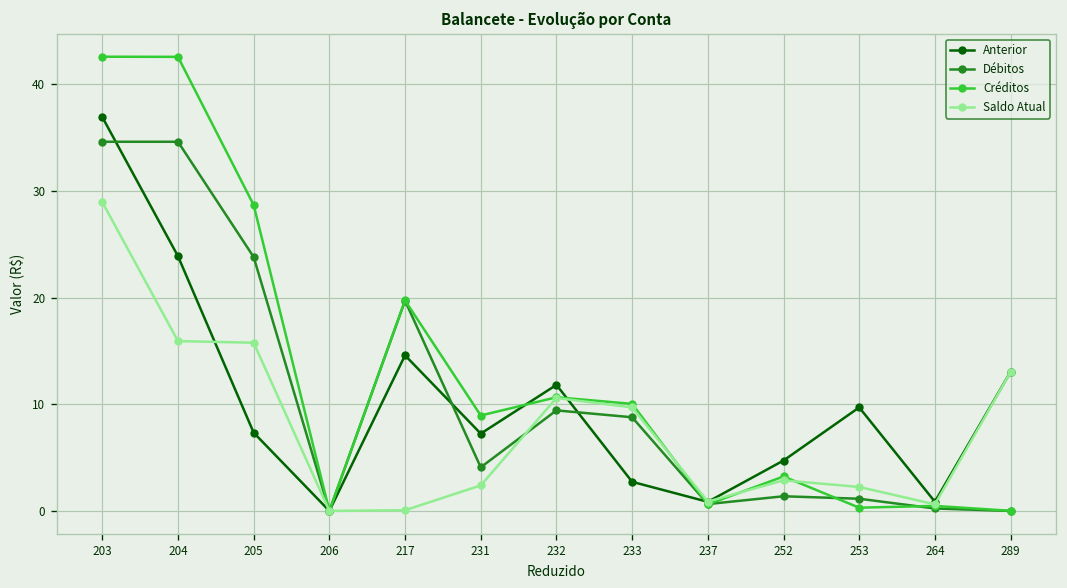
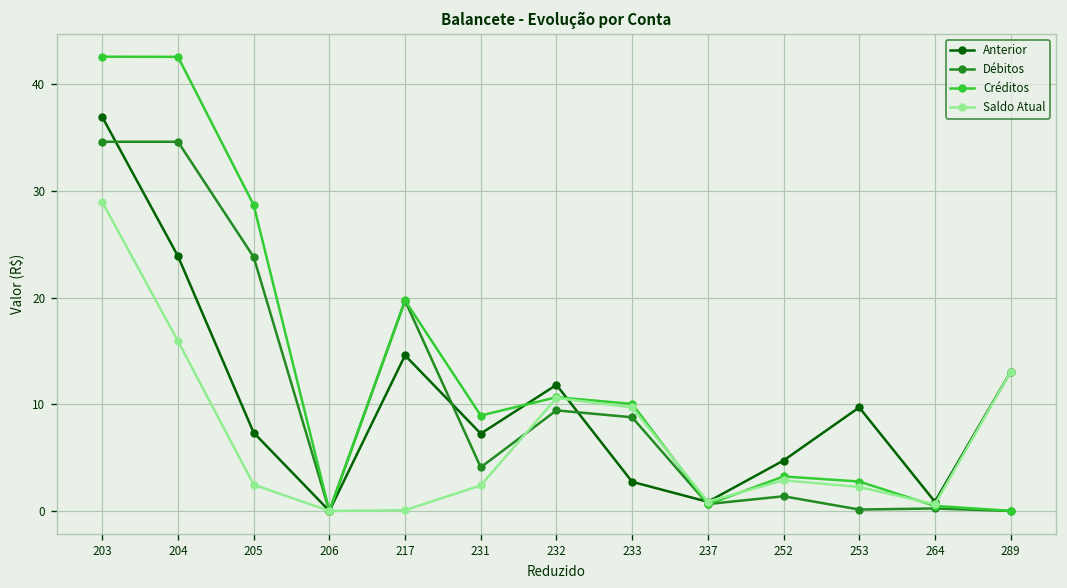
Saldo Atual, 205: 16 -> 2
Débitos, 253: 1 -> 0
Créditos, 253: 0 -> 3
